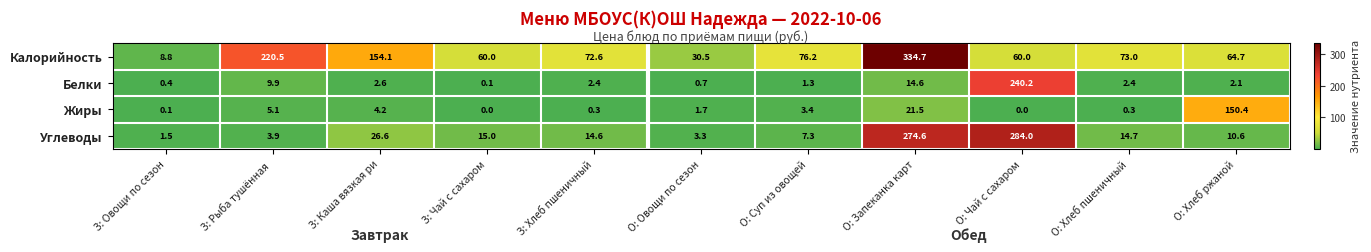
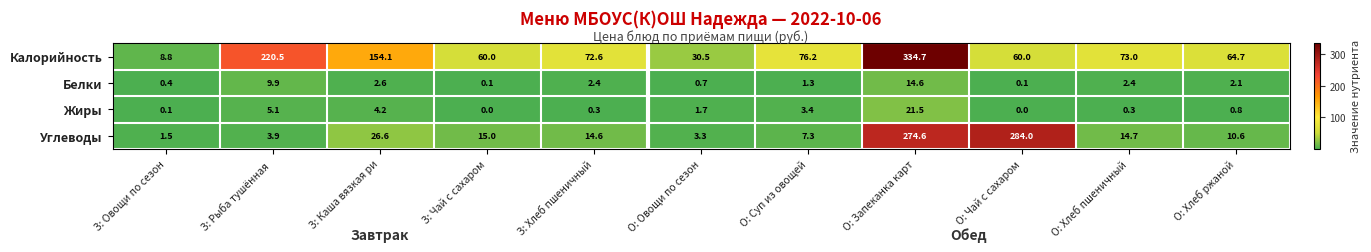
Белки, О: Чай с сахаром: 240.2 -> 0.1
Жиры, О: Хлеб ржаной: 150.4 -> 0.8
